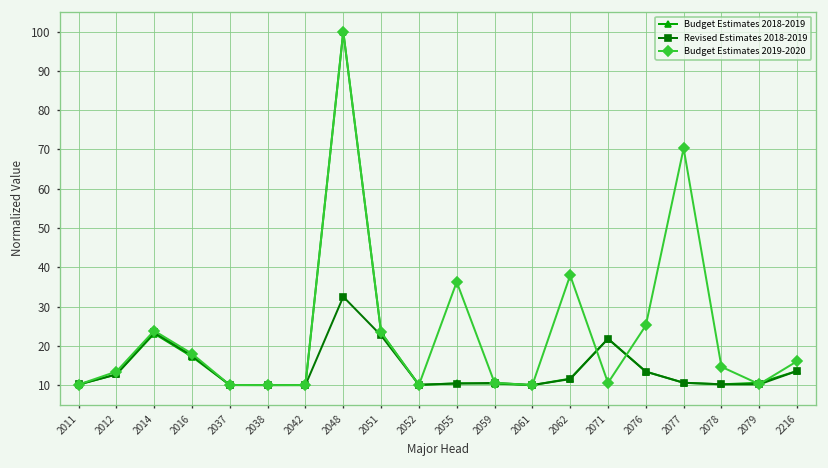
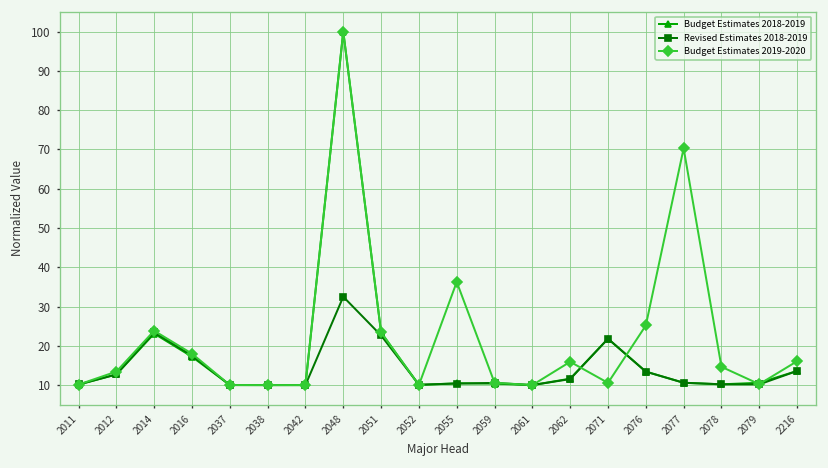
Budget Estimates 2019-2020, 2062: 38 -> 16
